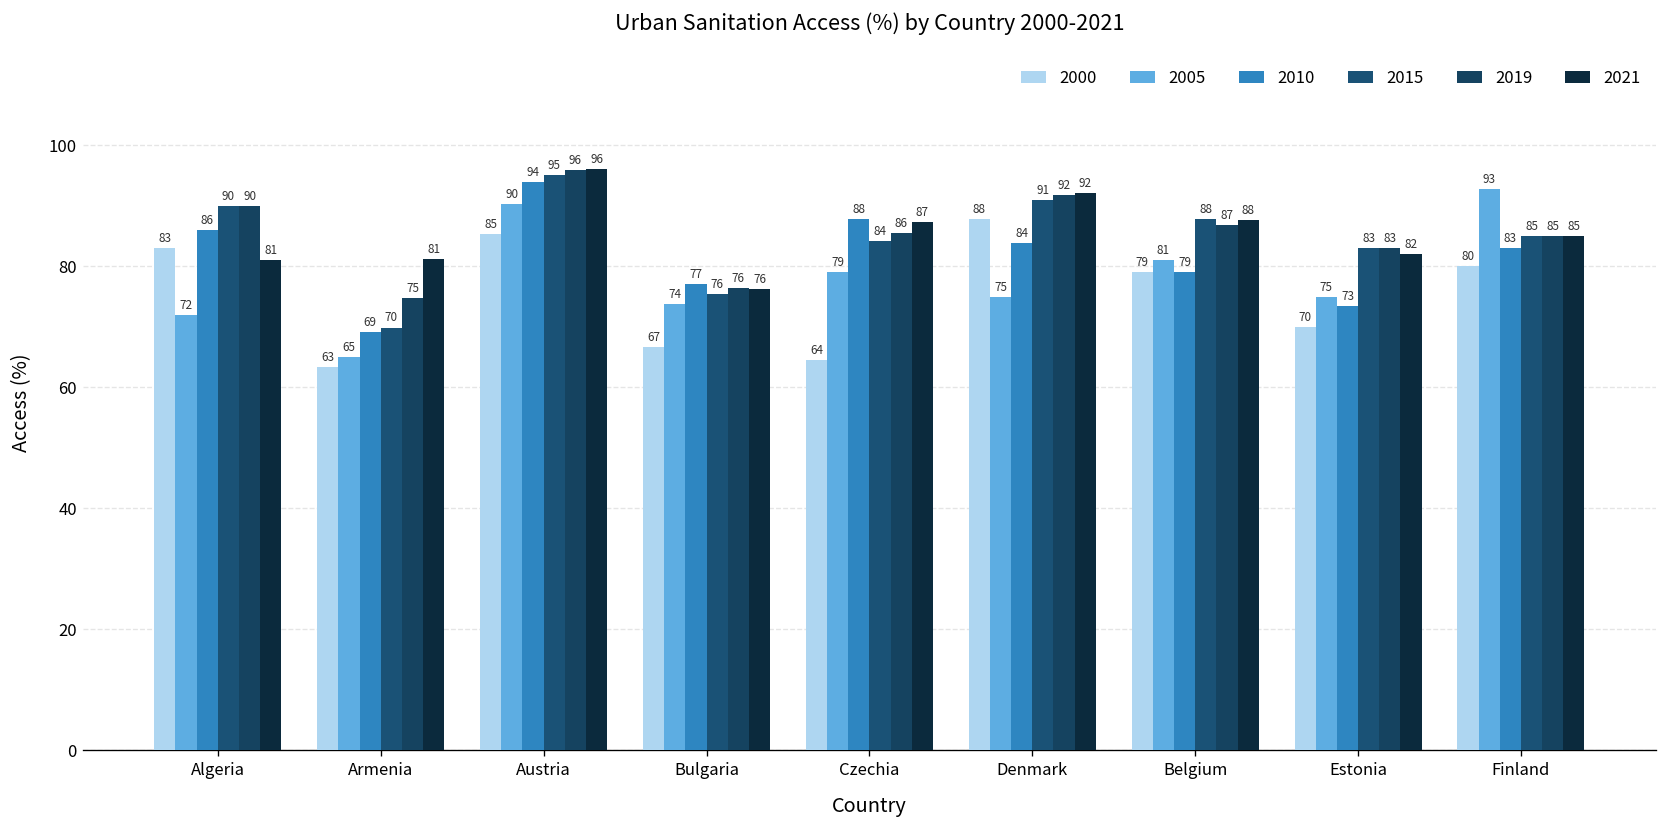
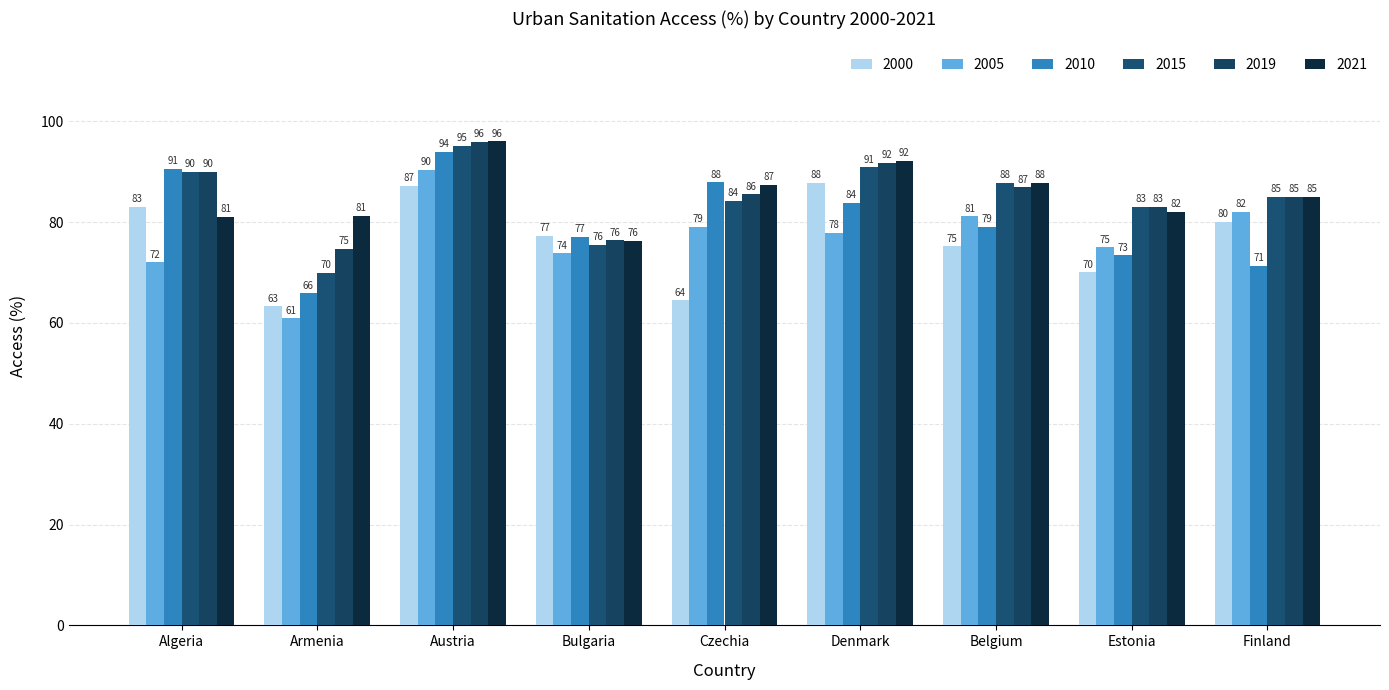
2010, Algeria: 86 -> 91
2005, Armenia: 65 -> 61
2010, Armenia: 69 -> 66
2000, Austria: 85 -> 87
2000, Bulgaria: 67 -> 77
2005, Denmark: 75 -> 78
2000, Belgium: 79 -> 75
2005, Finland: 93 -> 82
2010, Finland: 83 -> 71
